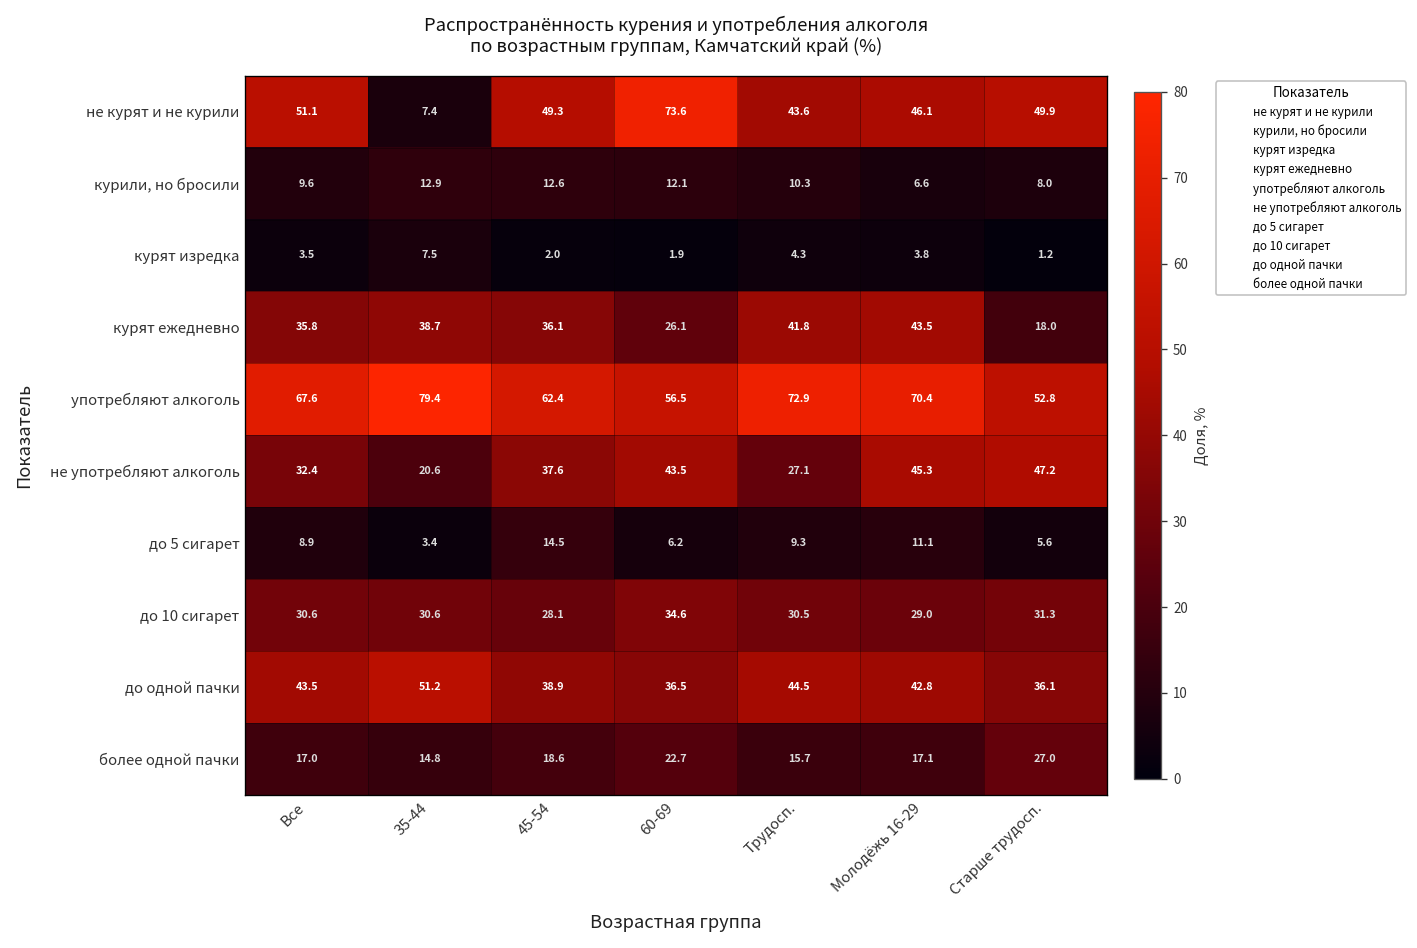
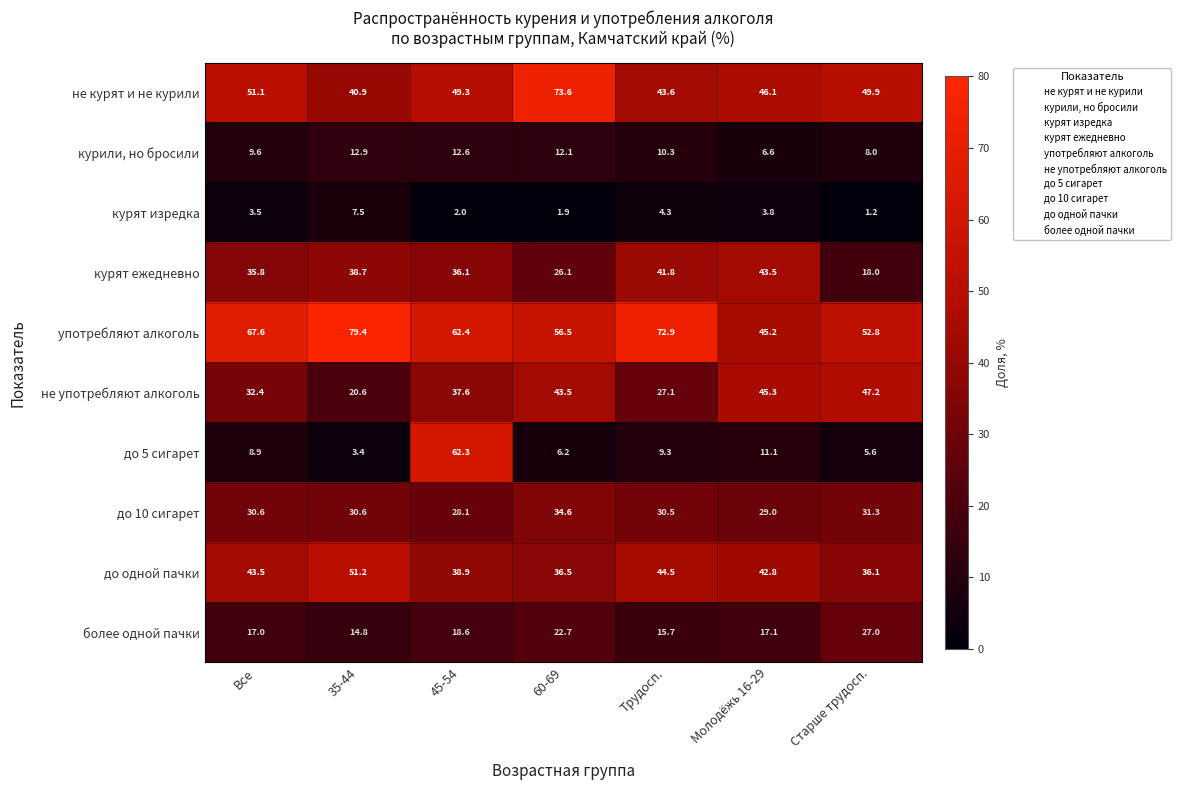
не курят и не курили, 35-44: 7.4 -> 40.9
употребляют алкоголь, Молодёжь 16-29: 70.4 -> 45.2
до 5 сигарет, 45-54: 14.5 -> 62.3
